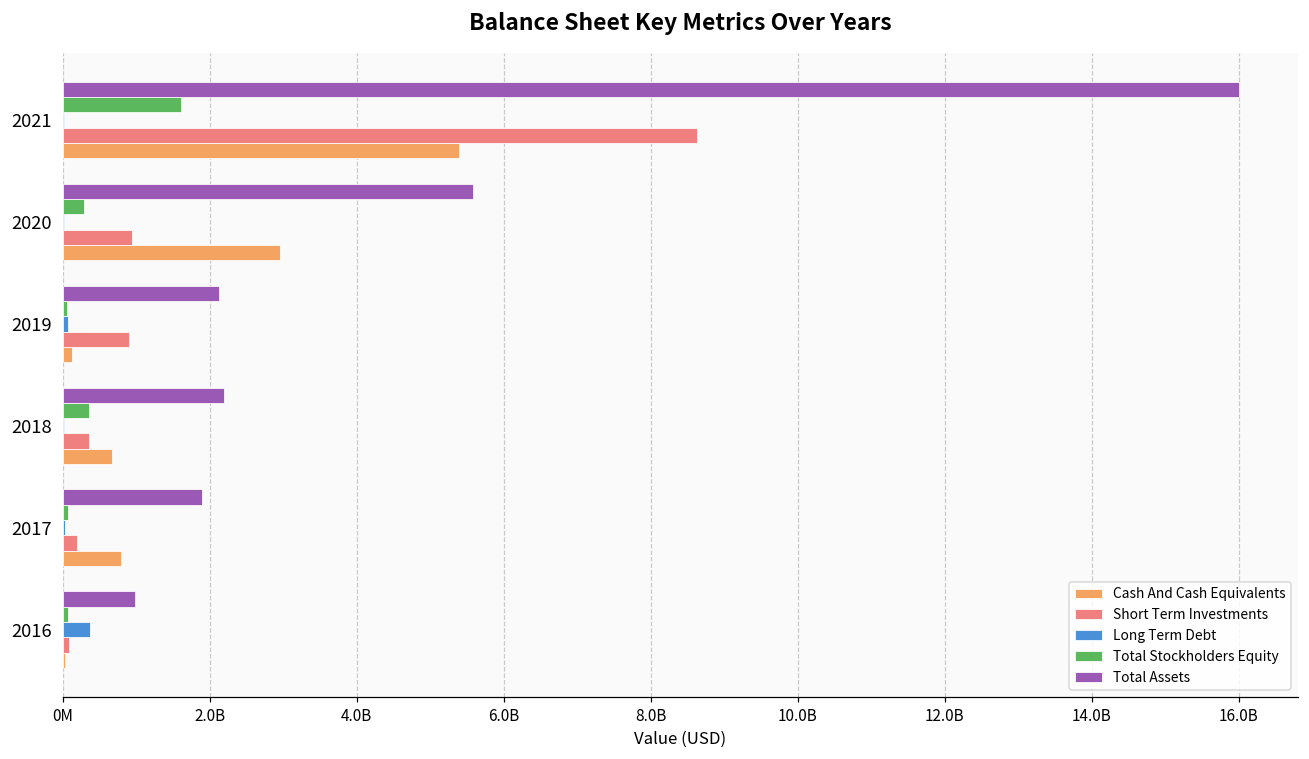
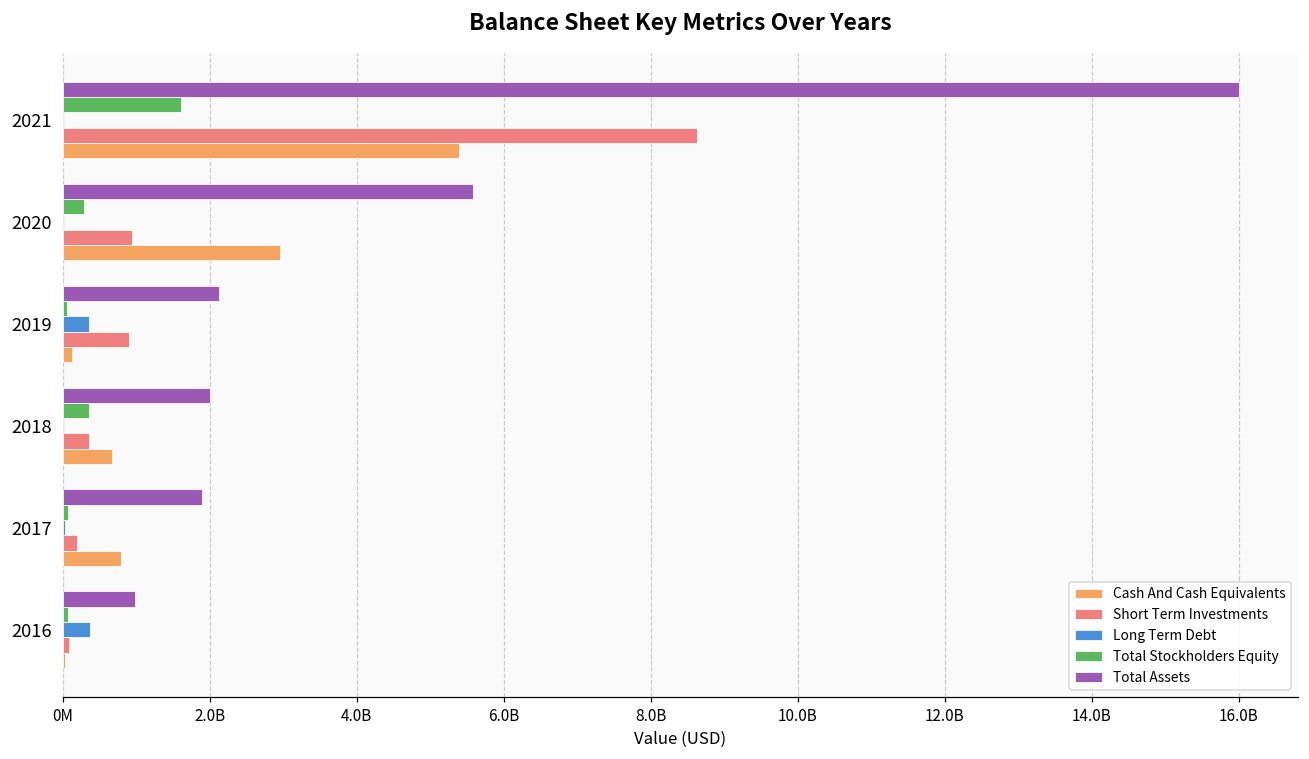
Long Term Debt, 2019: 100000000 -> 400000000
Total Assets, 2018: 2200000000 -> 2000000000
